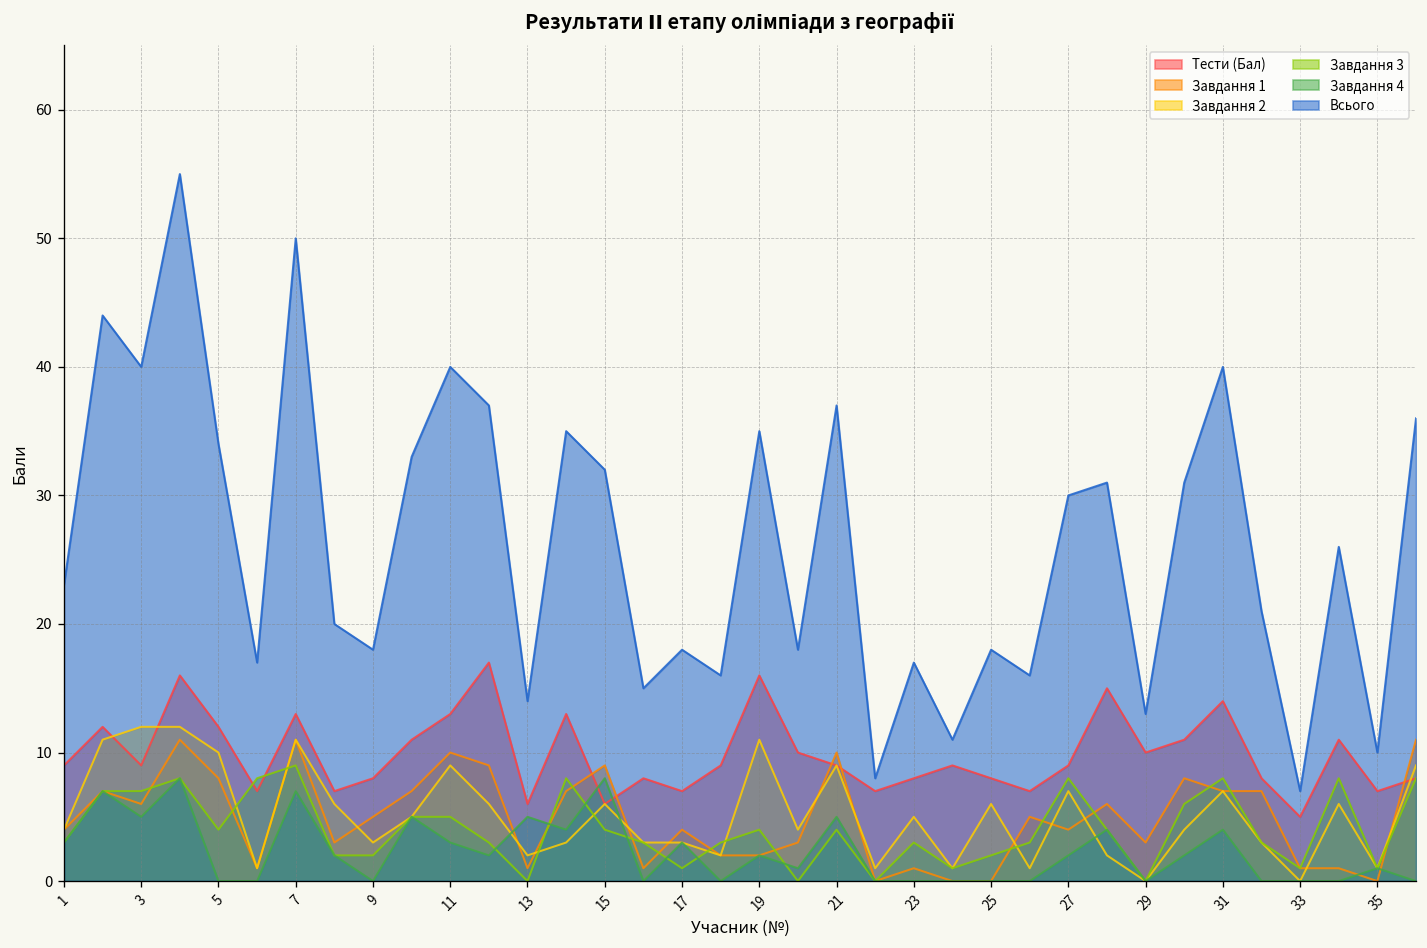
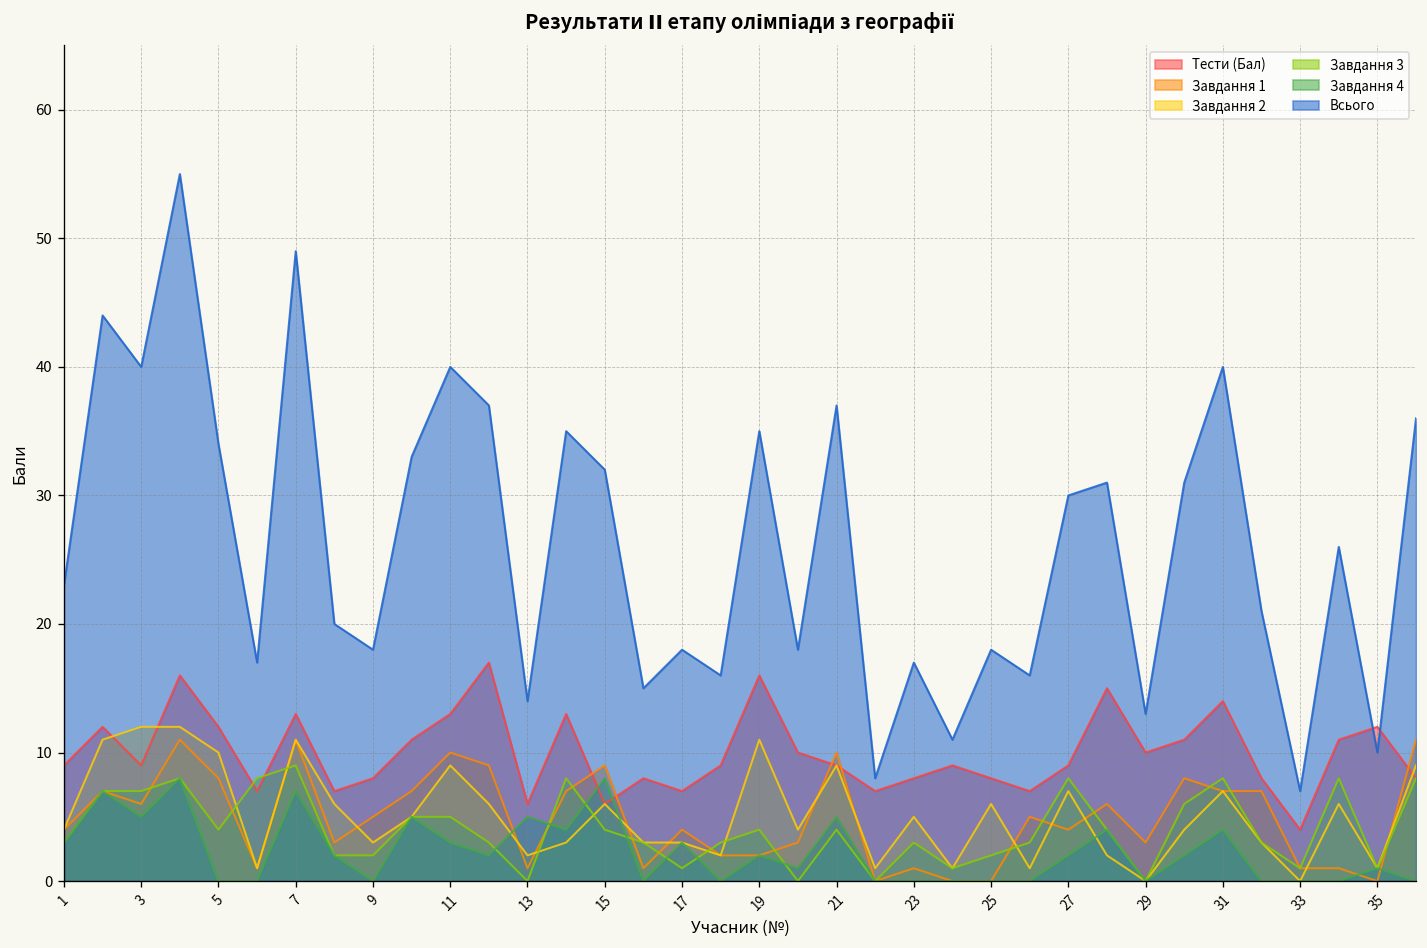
Всього, 7: 50 -> 49
Тести (Бал), 33: 5 -> 4
Тести (Бал), 35: 7 -> 12
